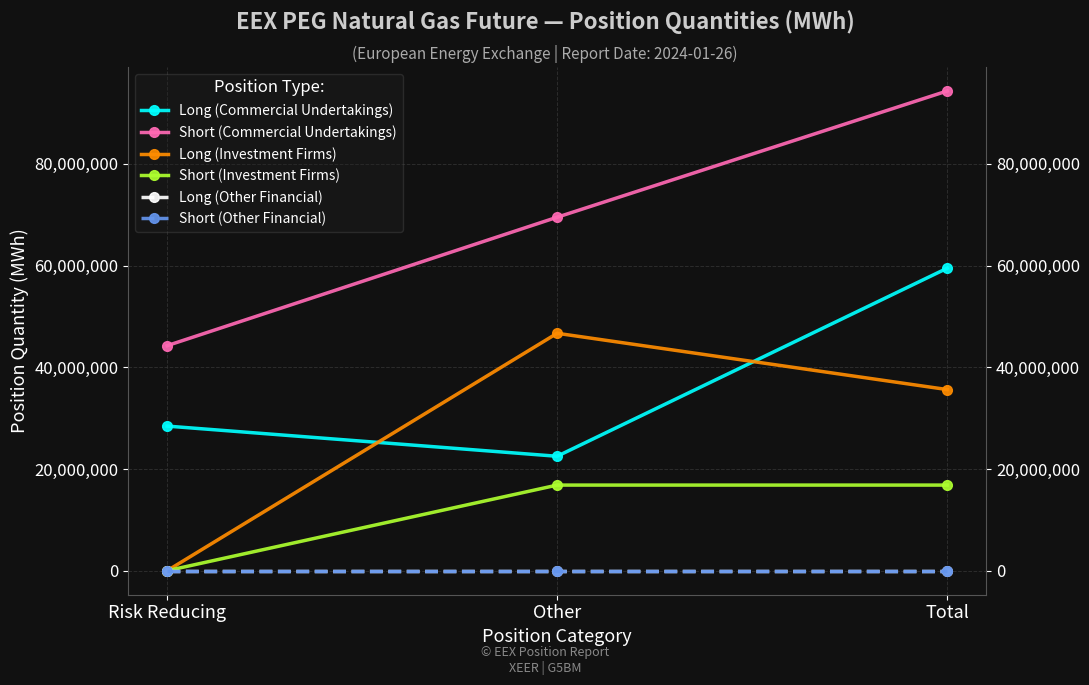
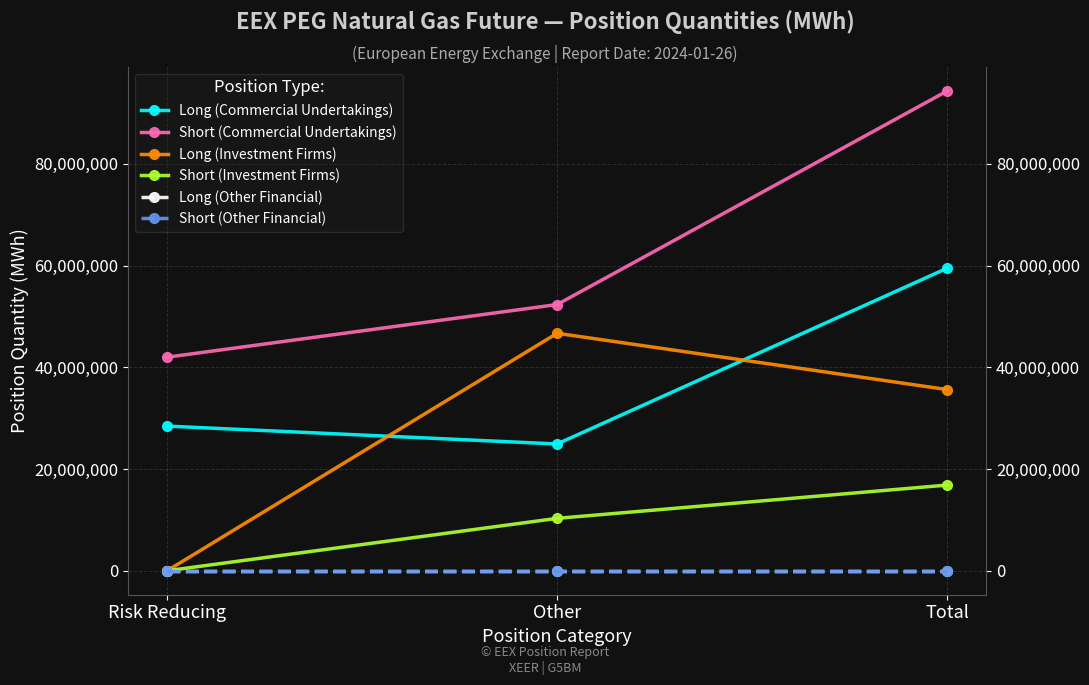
Short (Commercial Undertakings), Risk Reducing: 44,000,000 -> 42,000,000
Long (Commercial Undertakings), Other: 23,000,000 -> 25,000,000
Short (Commercial Undertakings), Other: 70,000,000 -> 52,000,000
Short (Investment Firms), Other: 17,000,000 -> 10,000,000
